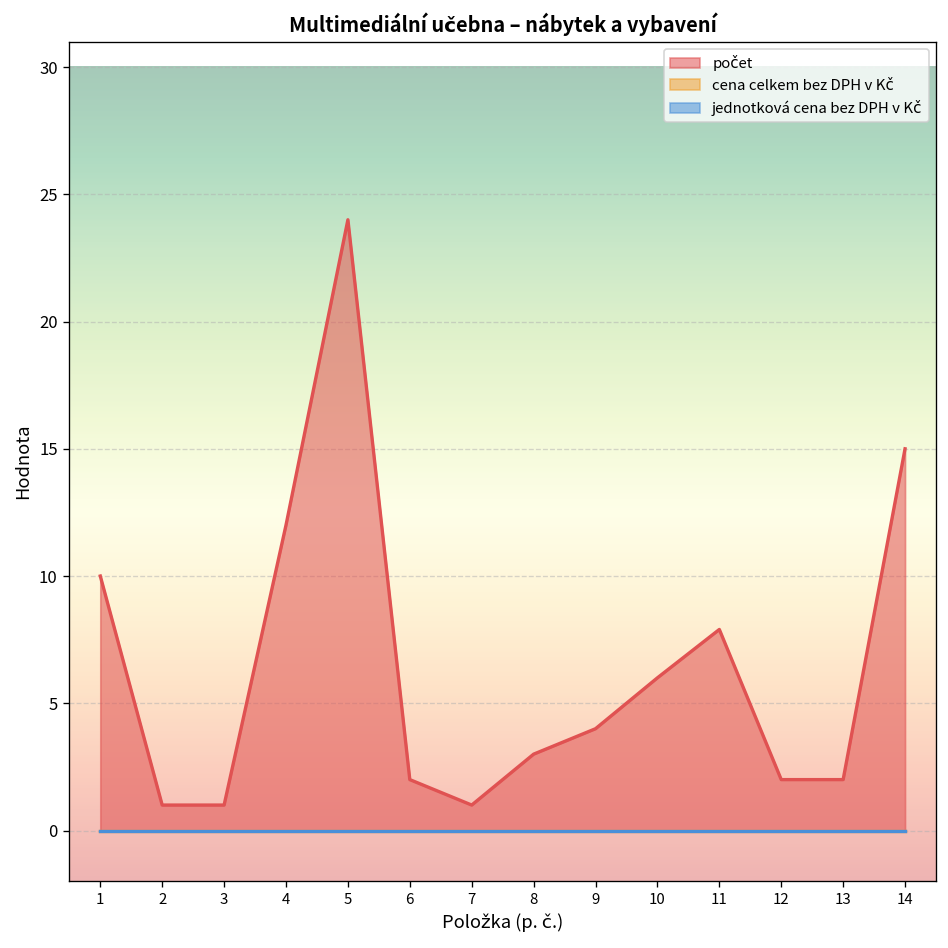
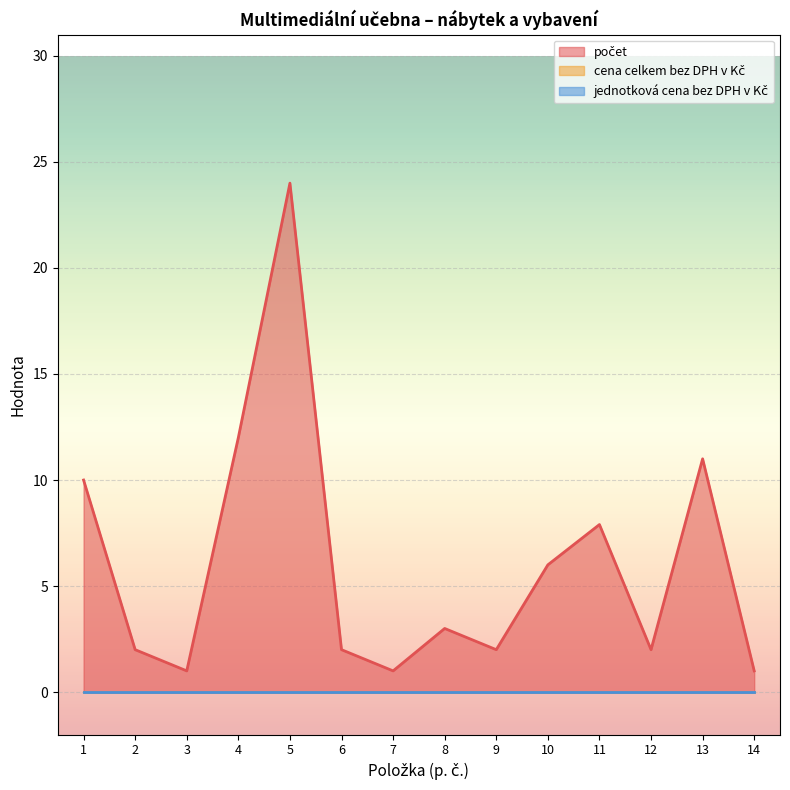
počet, 2: 1 -> 2
počet, 9: 4 -> 2
počet, 13: 2 -> 11
počet, 14: 15 -> 1
